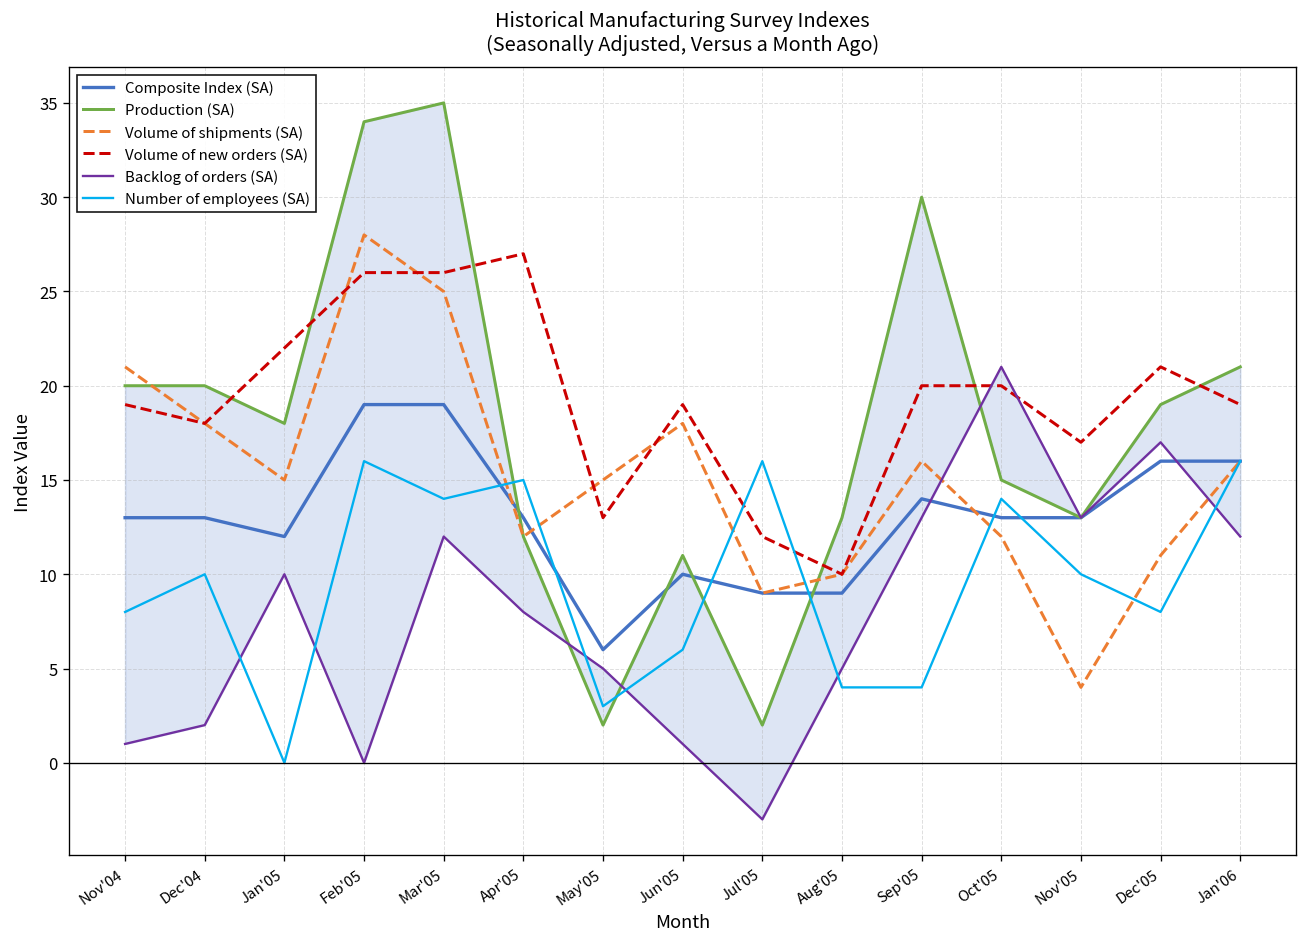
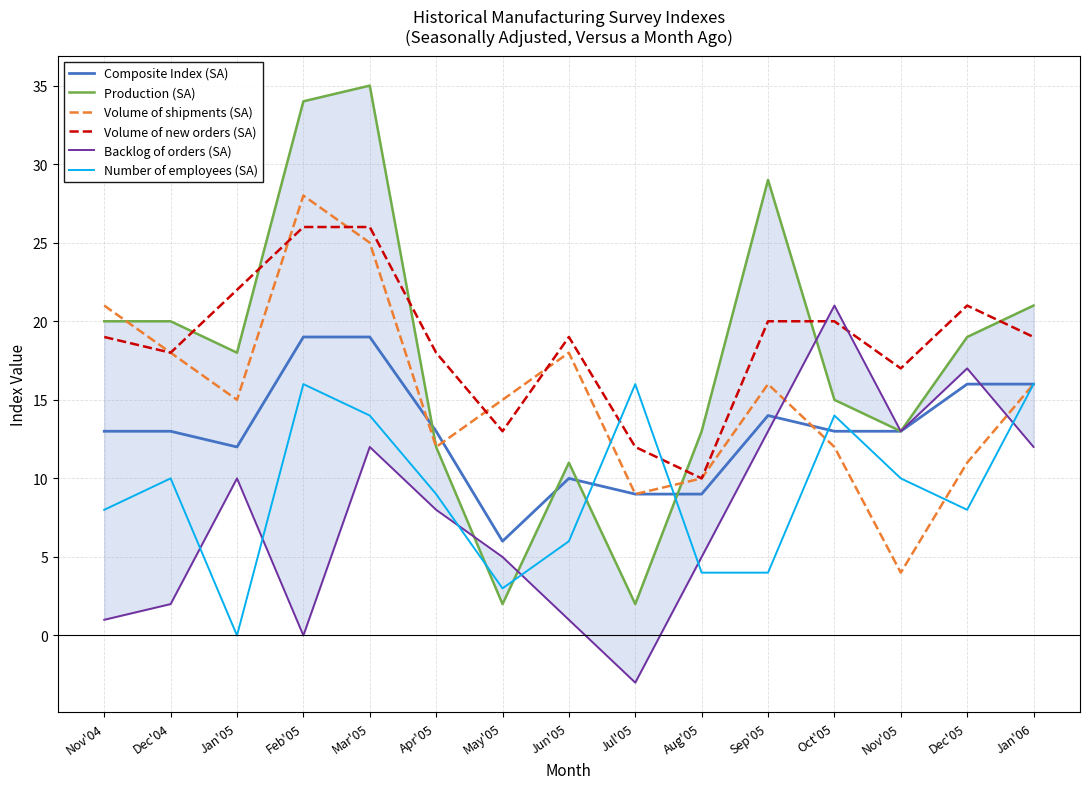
Volume of new orders (SA), Apr'05: 27 -> 18
Number of employees (SA), Apr'05: 15 -> 9
Production (SA), Sep'05: 30 -> 29
